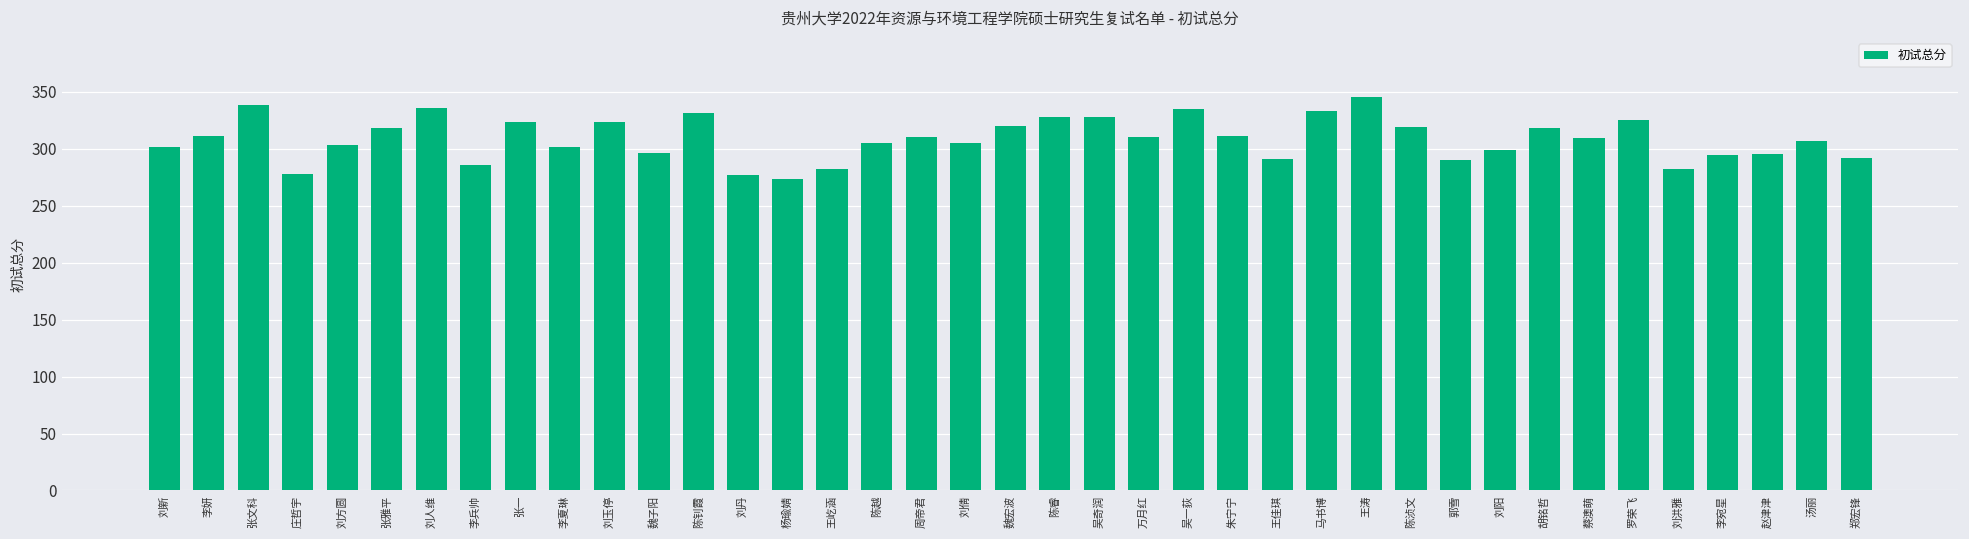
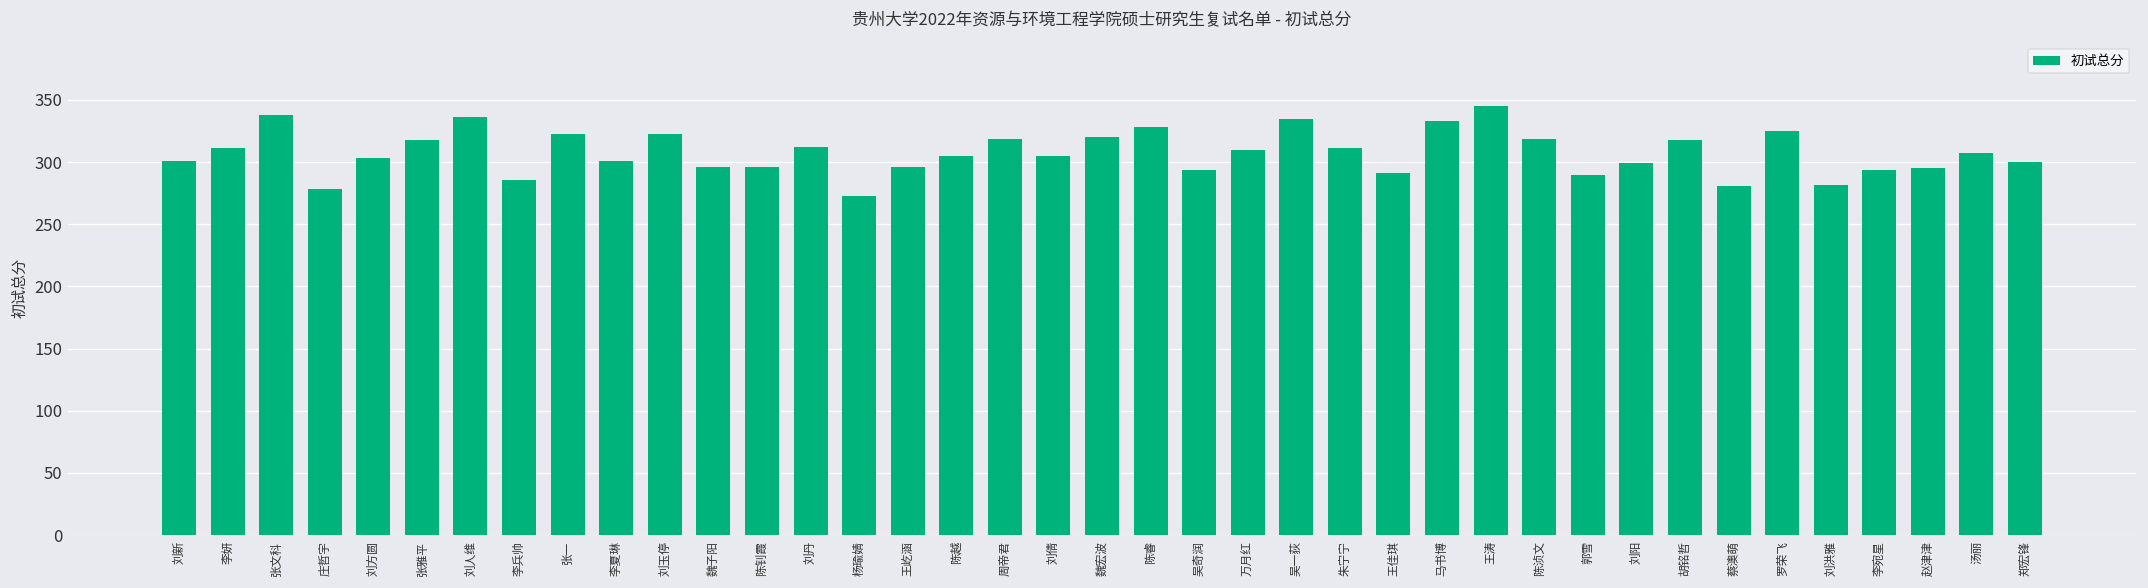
陈钊霞: 331 -> 296
刘丹: 277 -> 312
王屹涵: 282 -> 296
周帝君: 310 -> 319
吴奇润: 328 -> 294
蔡澳萌: 309 -> 281
郑宏锋: 292 -> 300
